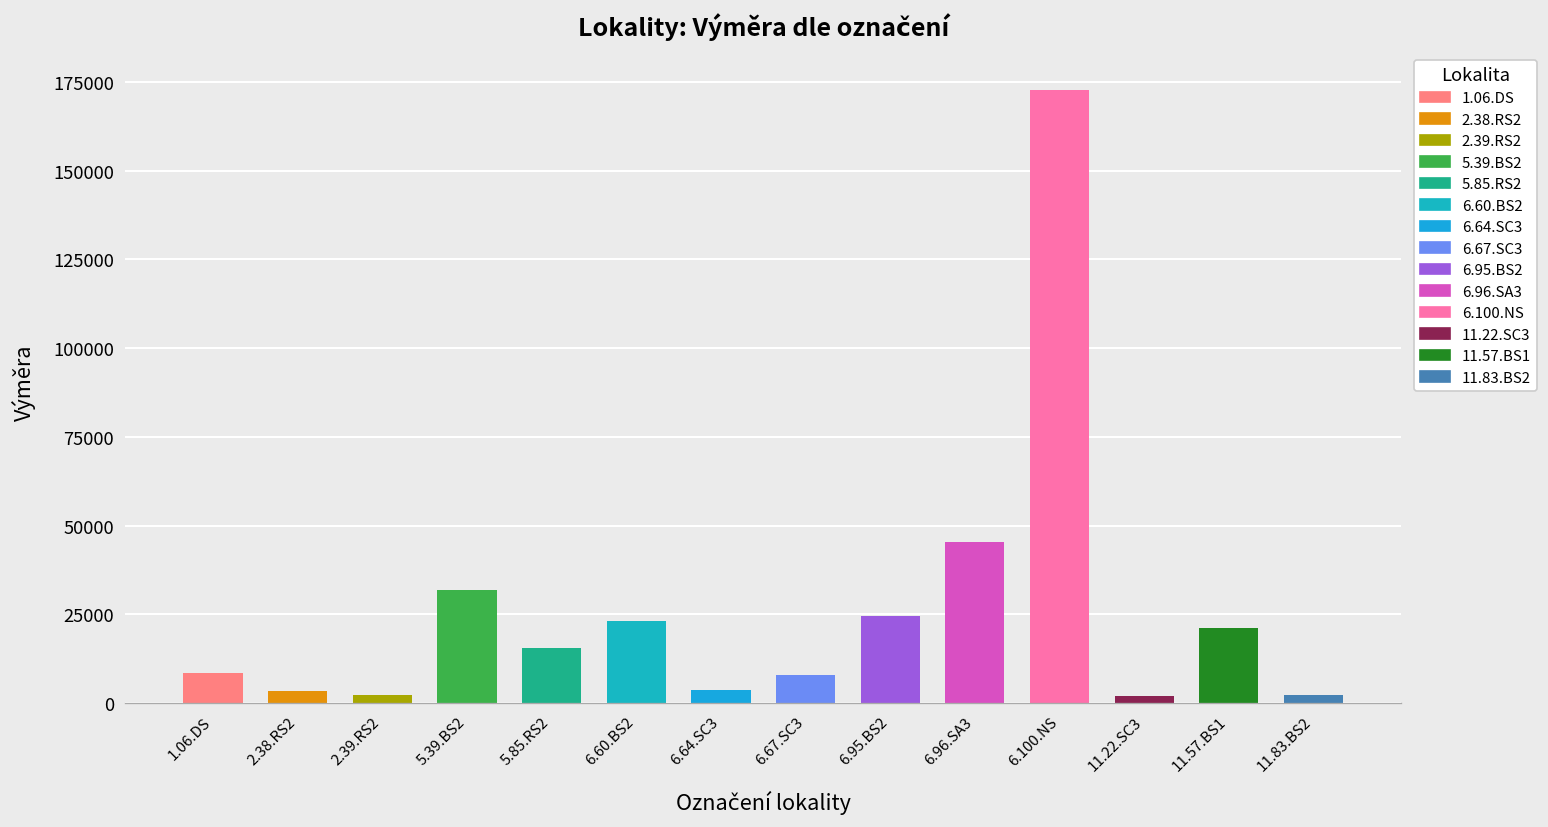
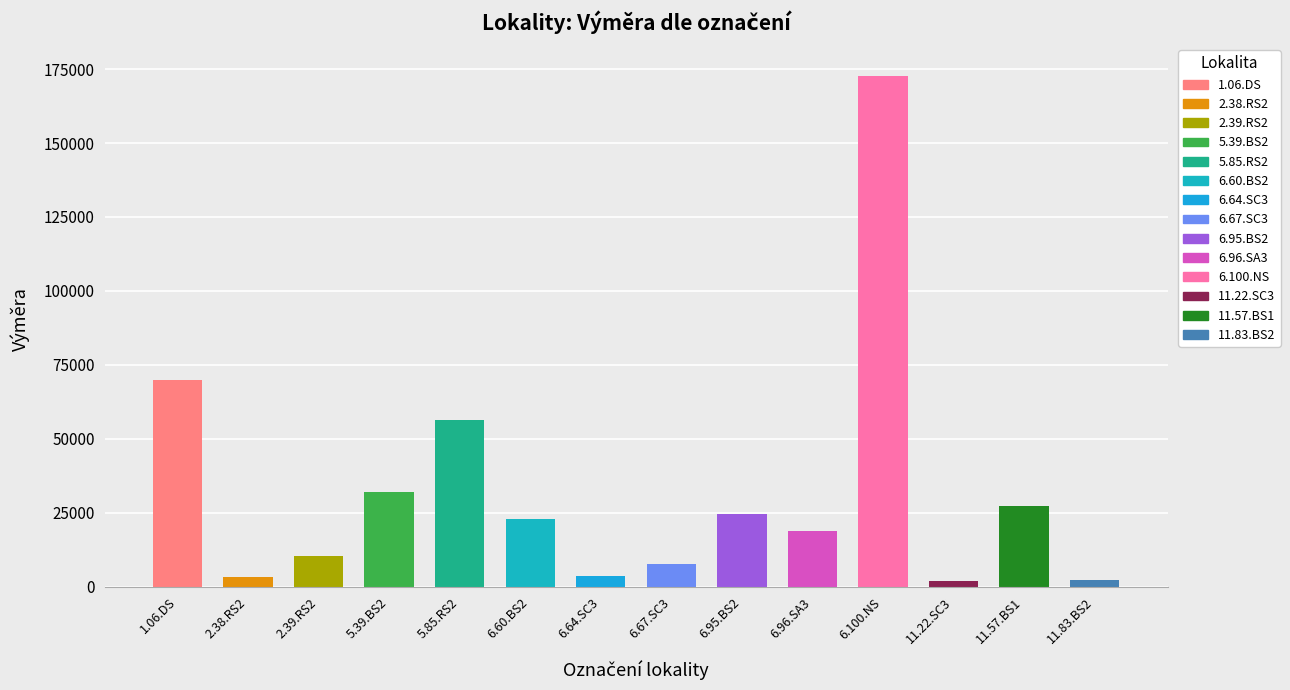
1.06.DS: 8000 -> 70000
2.39.RS2: 2000 -> 10000
5.85.RS2: 16000 -> 56000
6.96.SA3: 45000 -> 19000
11.57.BS1: 21000 -> 27000
